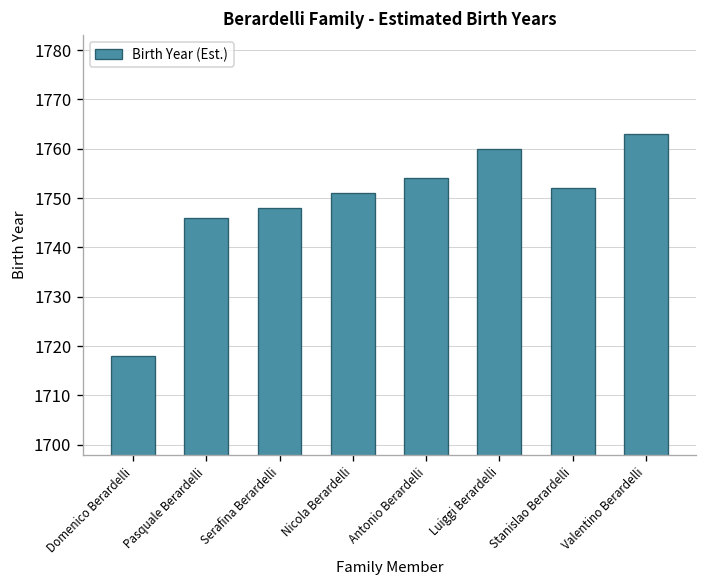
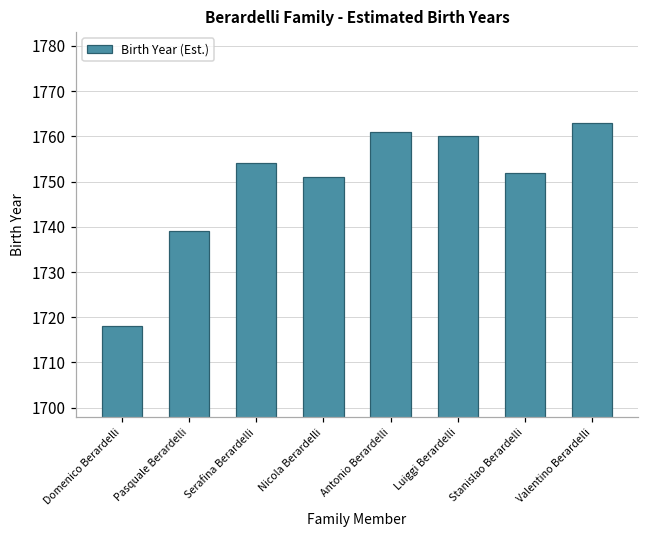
Pasquale Berardelli: 1746 -> 1739
Serafina Berardelli: 1748 -> 1754
Antonio Berardelli: 1754 -> 1761
